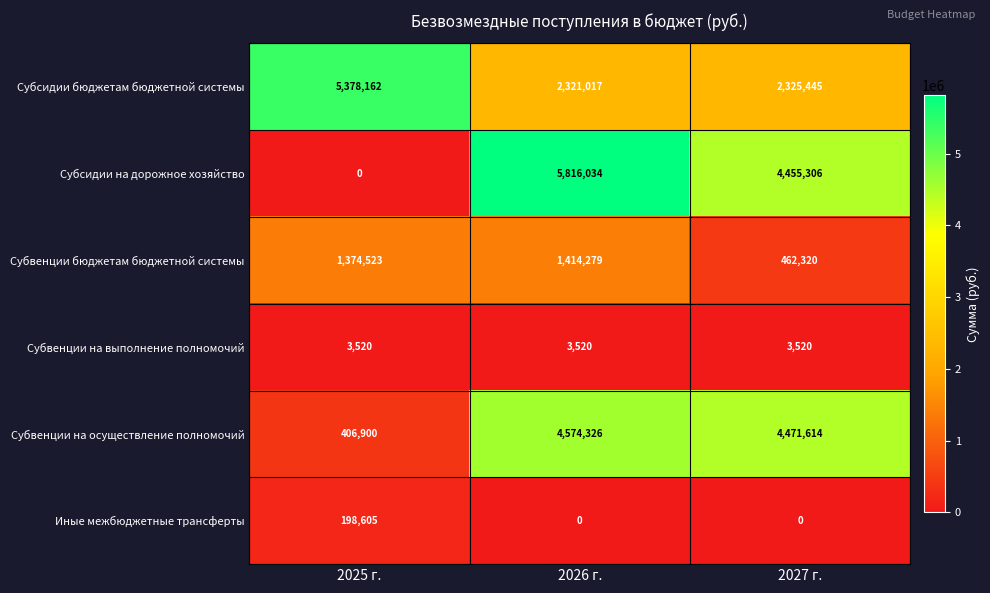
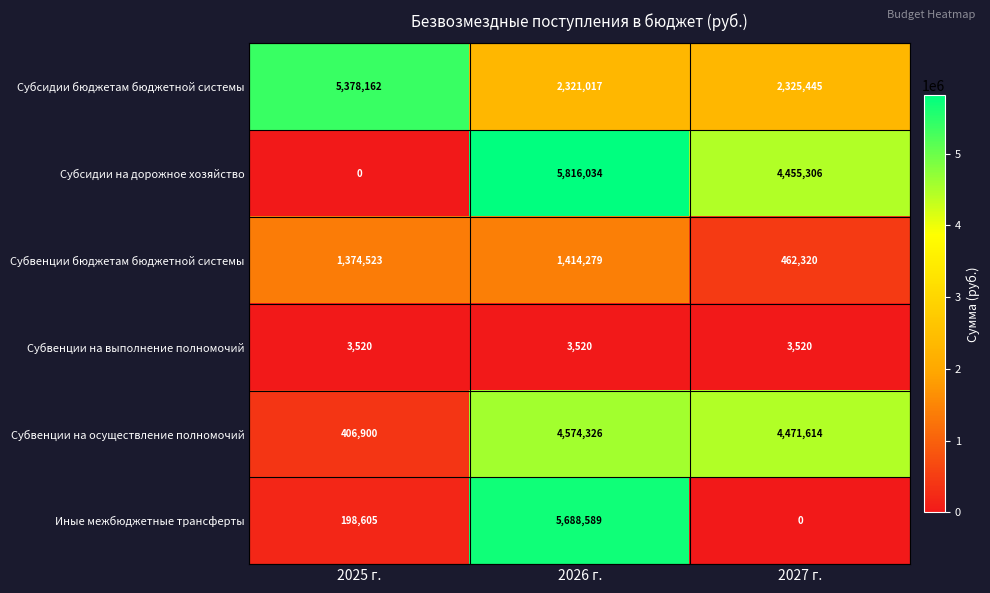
Иные межбюджетные трансферты, 2026 г.: 0 -> 5,688,589
